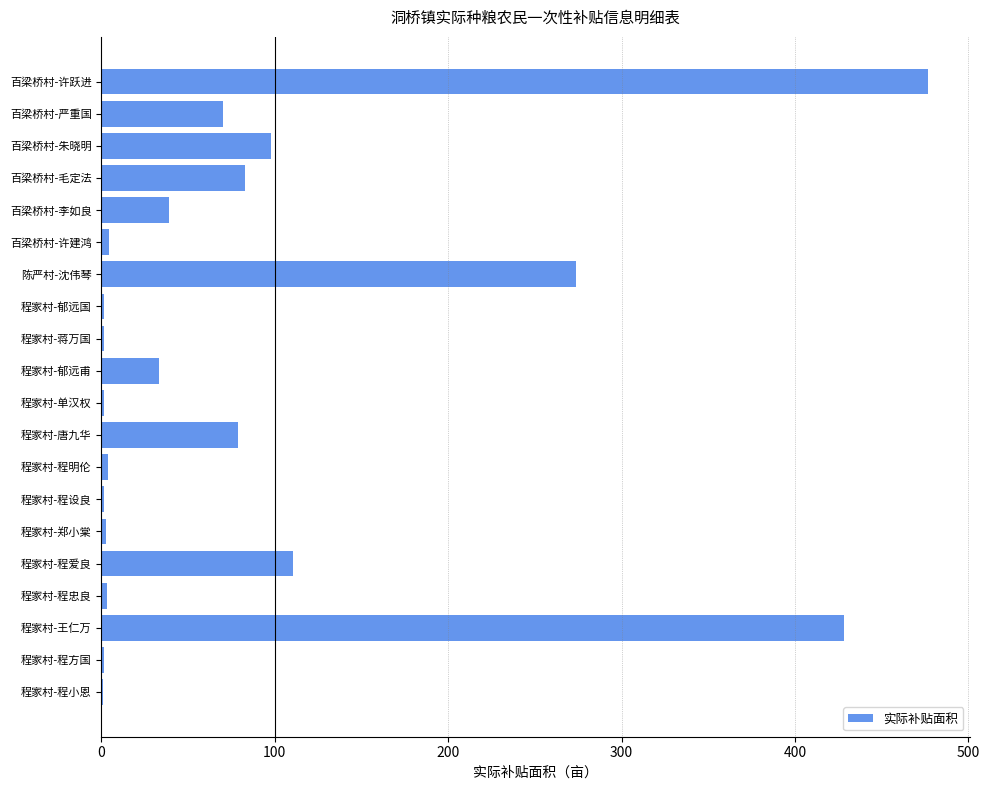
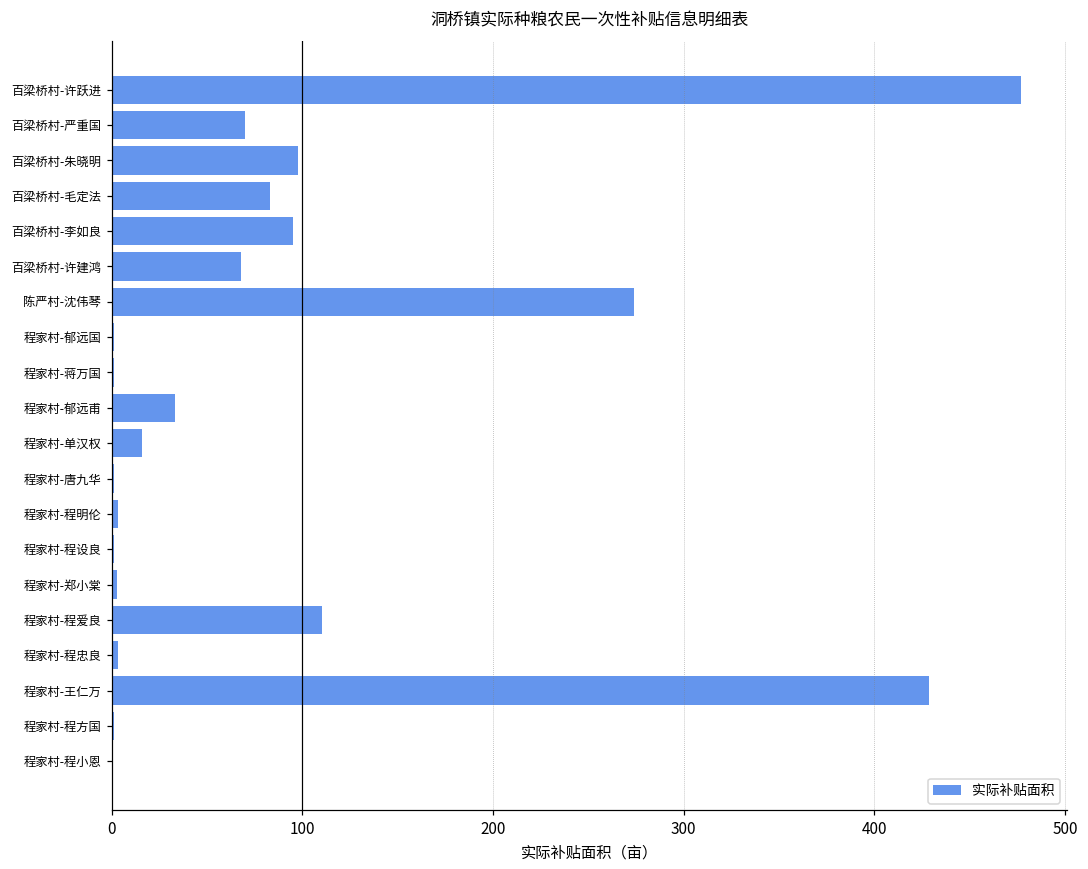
百梁桥村-李如良: 39 -> 95
百梁桥村-许建鸿: 4 -> 68
程家村-单汉权: 2 -> 16
程家村-唐九华: 79 -> 1
